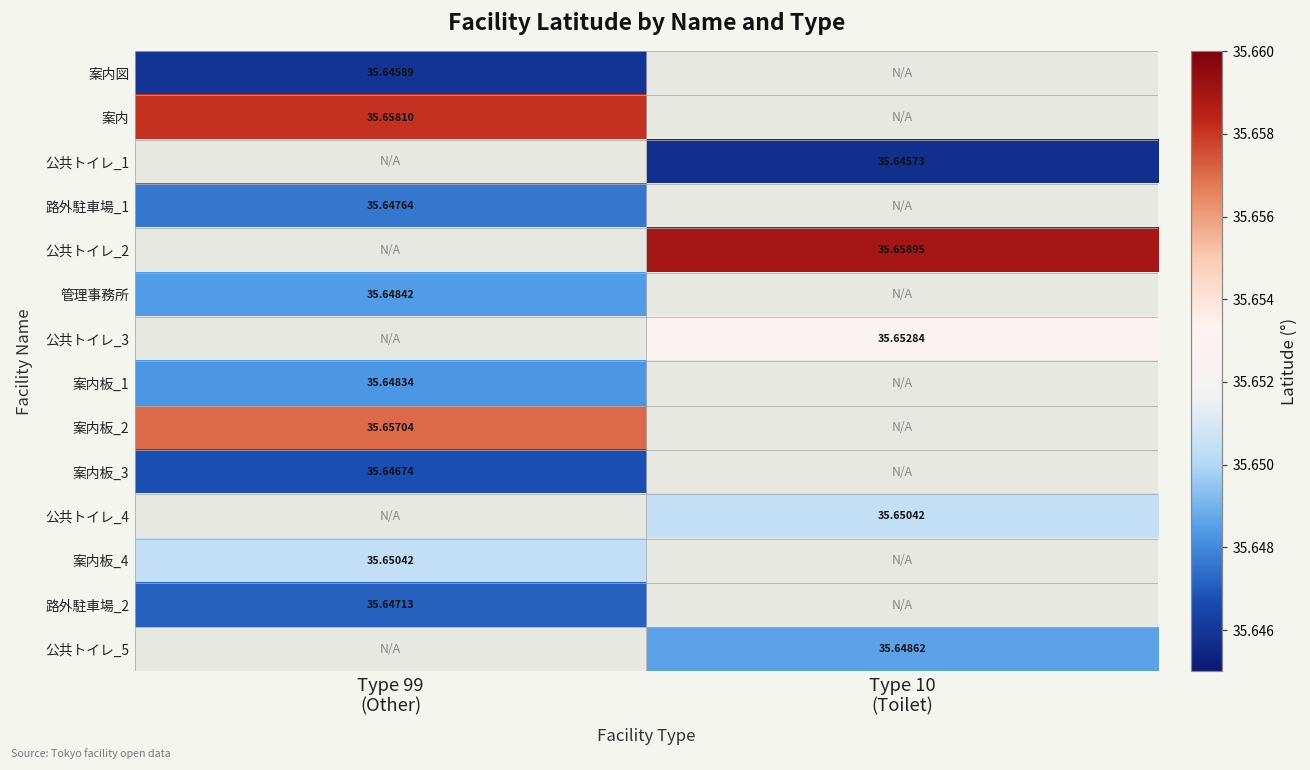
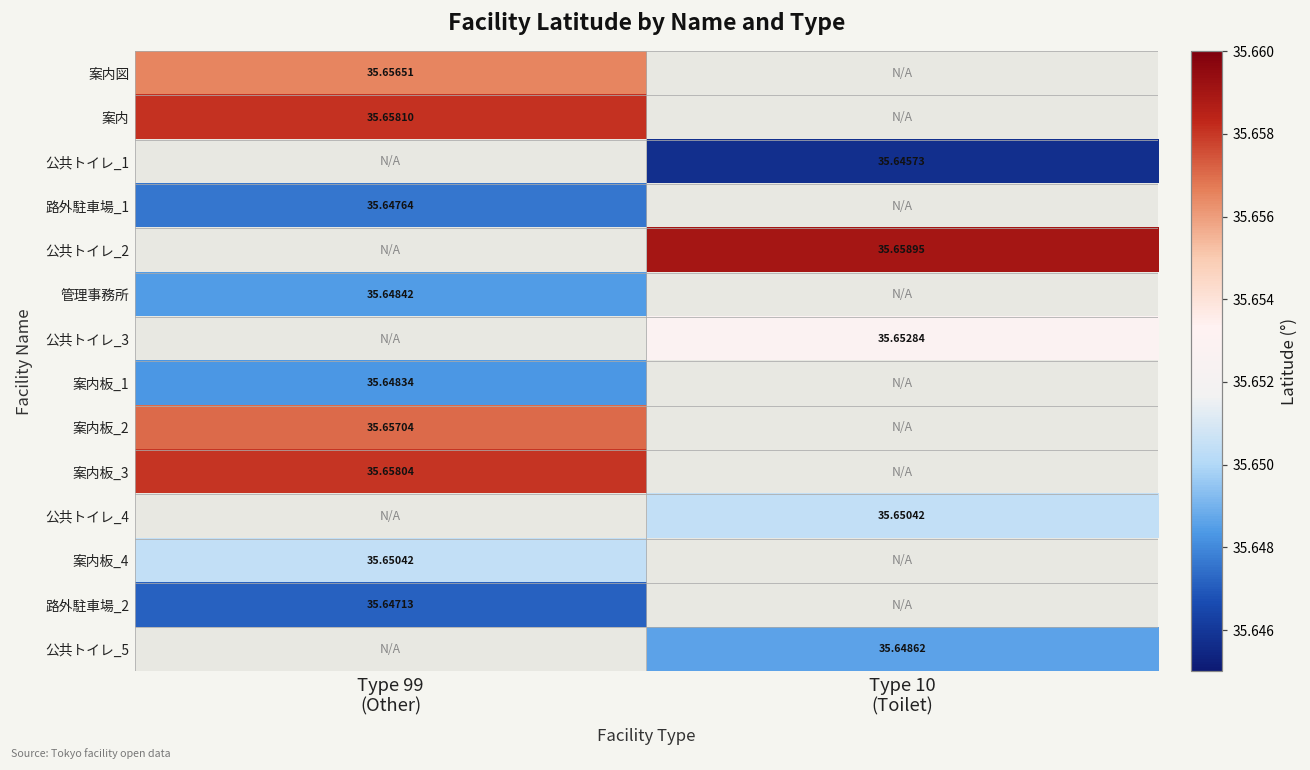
案内図, Type 99 (Other): 35.64589 -> 35.65651
案内板_3, Type 99 (Other): 35.64674 -> 35.65804
